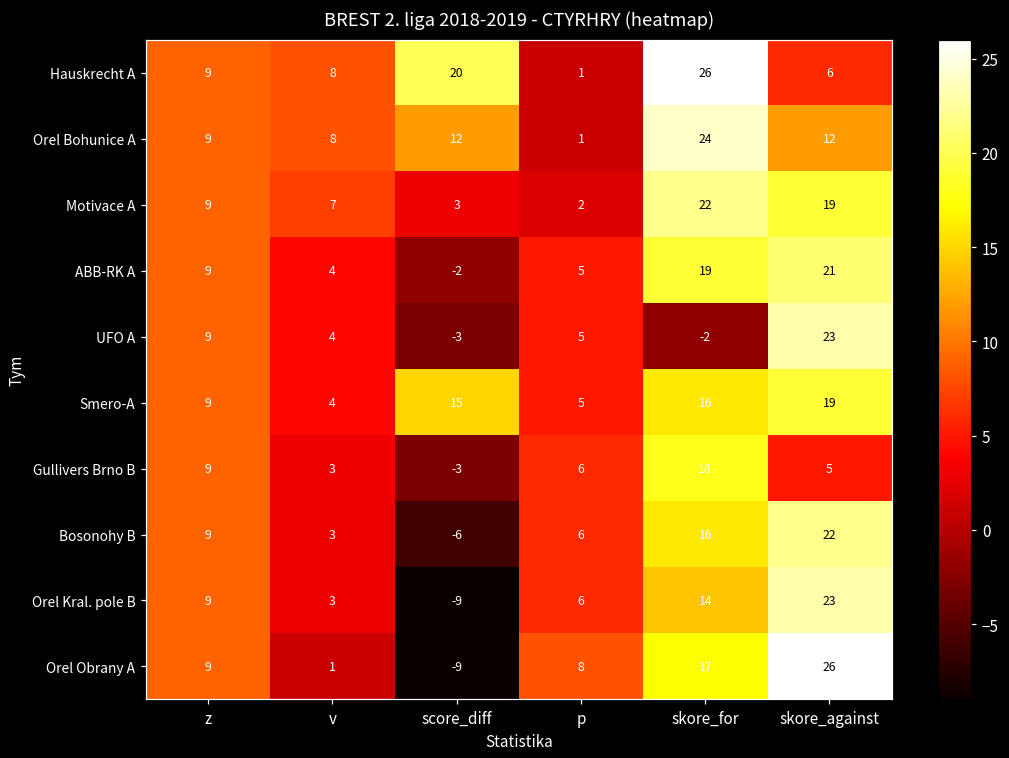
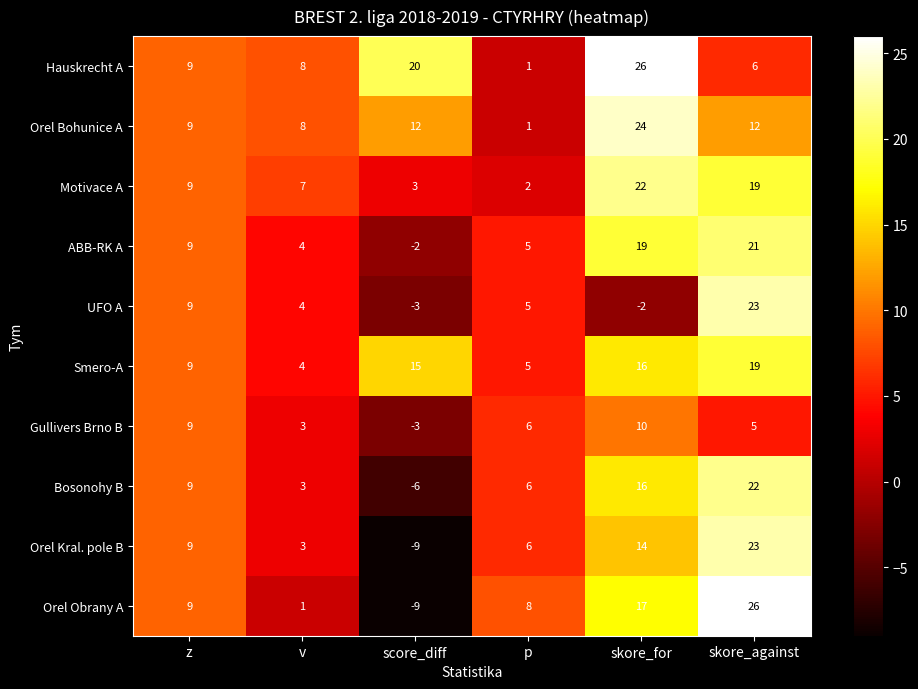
Gullivers Brno B, skore_for: 18 -> 10
